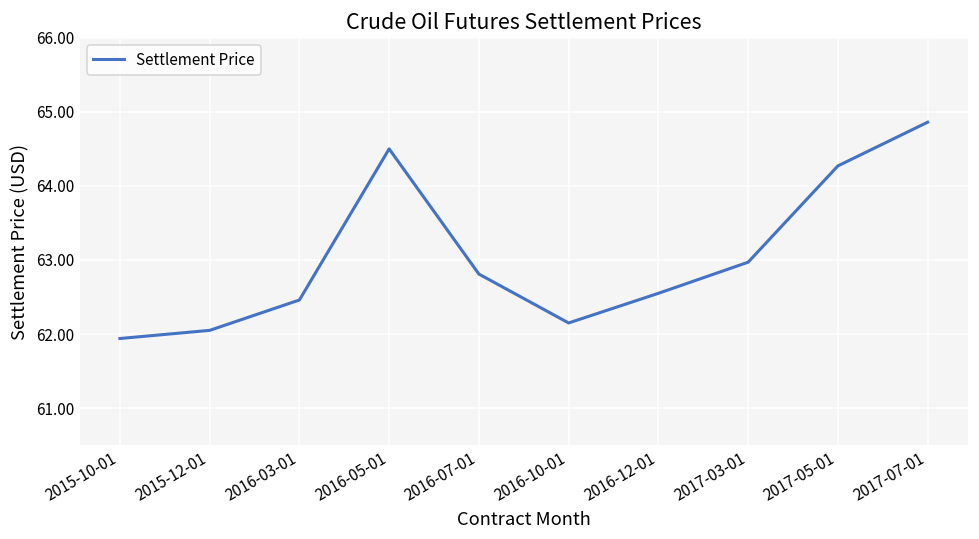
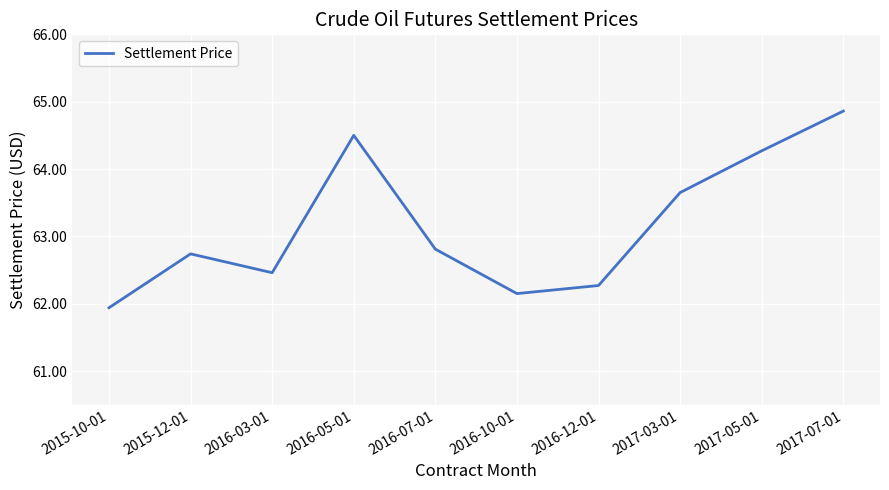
2015-12-01: 62.1 -> 62.7
2016-12-01: 62.6 -> 62.3
2017-03-01: 63.0 -> 63.7
